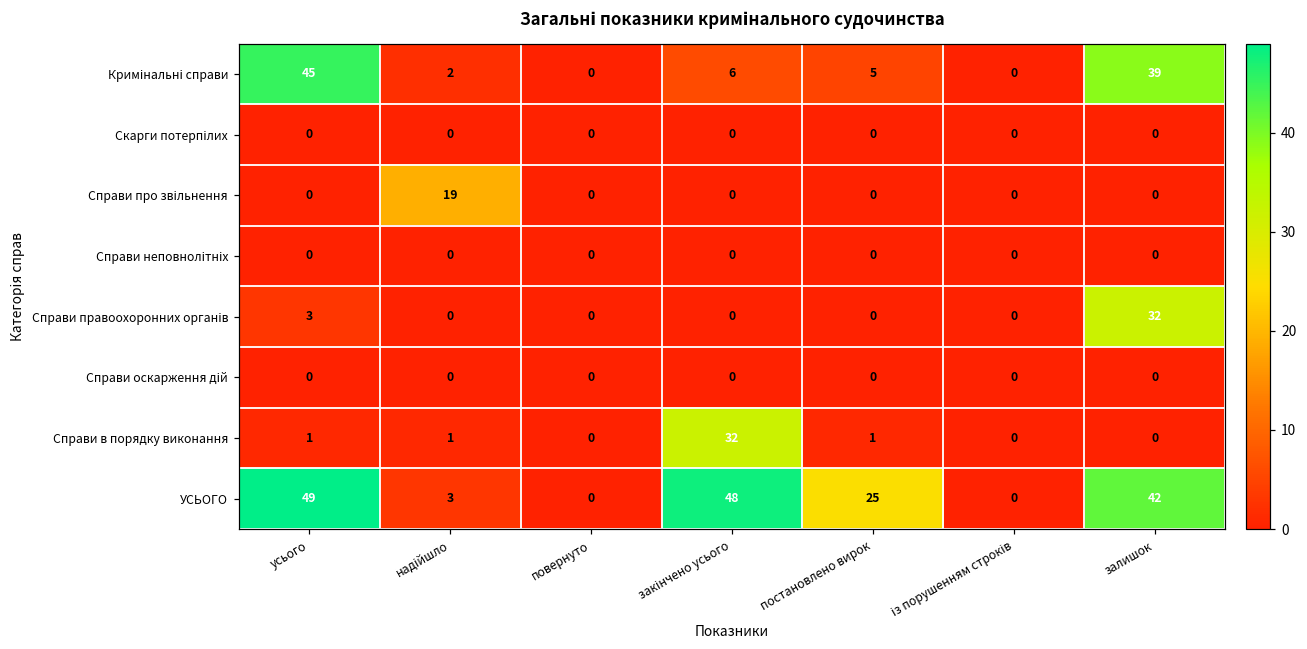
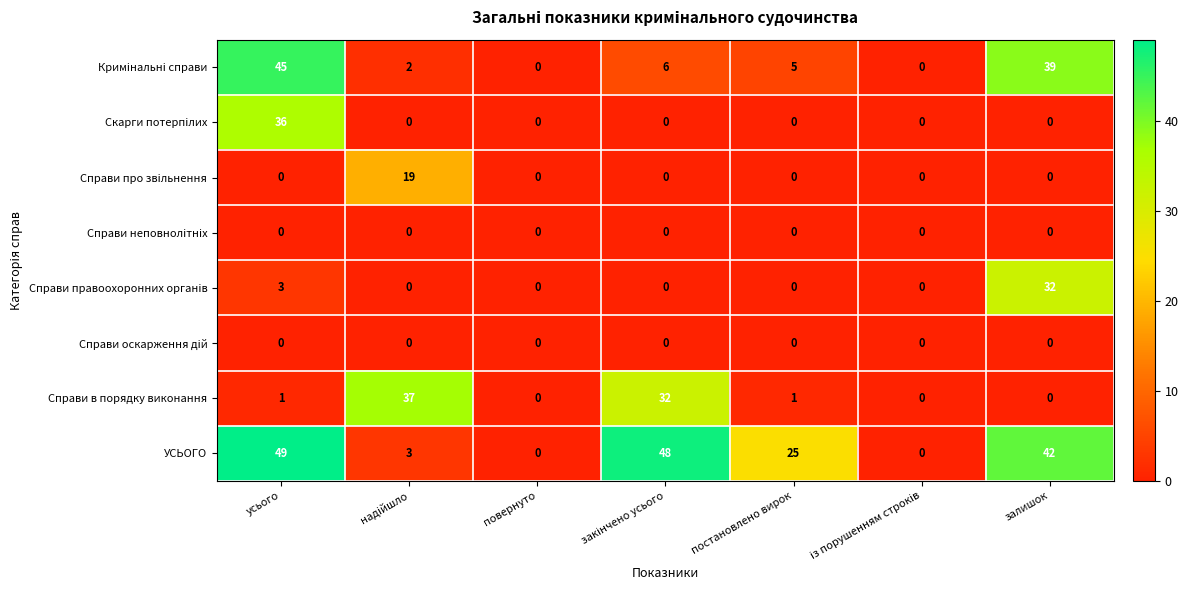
Скарги потерпілих, усього: 0 -> 36
Справи в порядку виконання, надійшло: 1 -> 37
